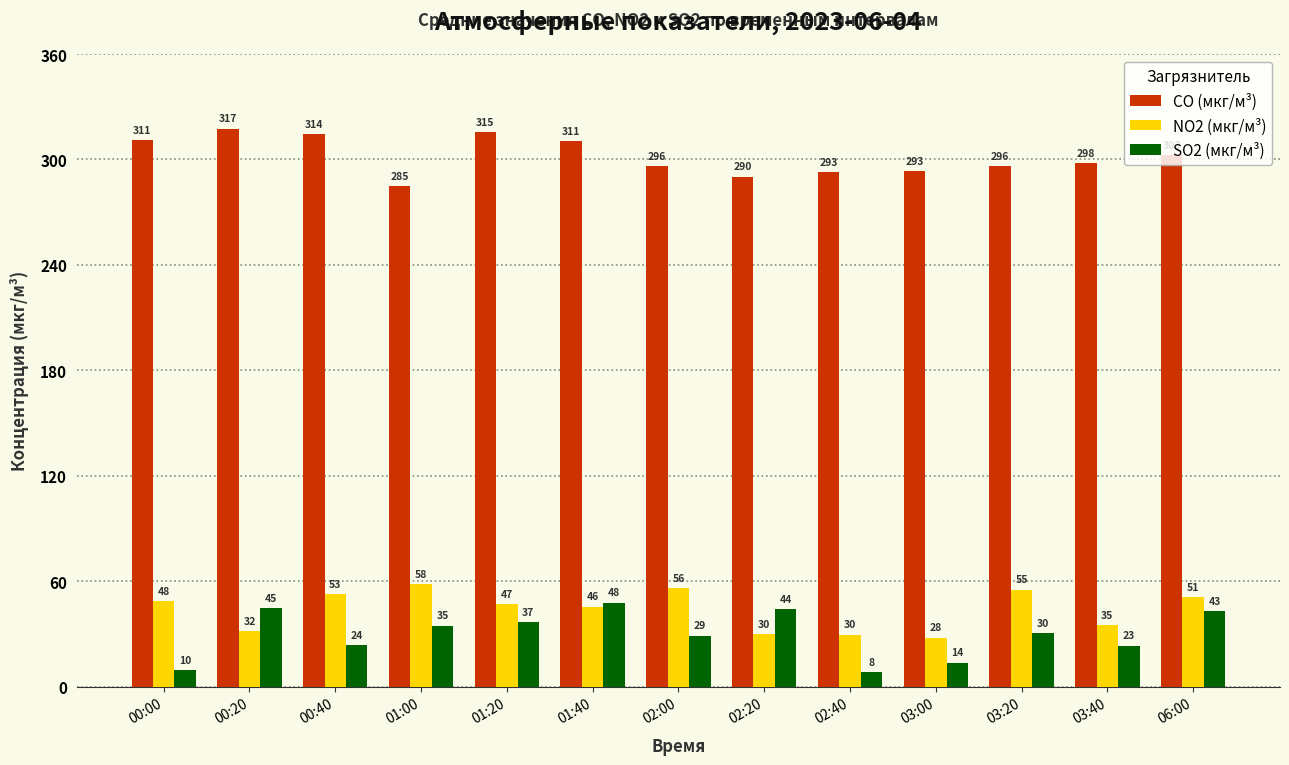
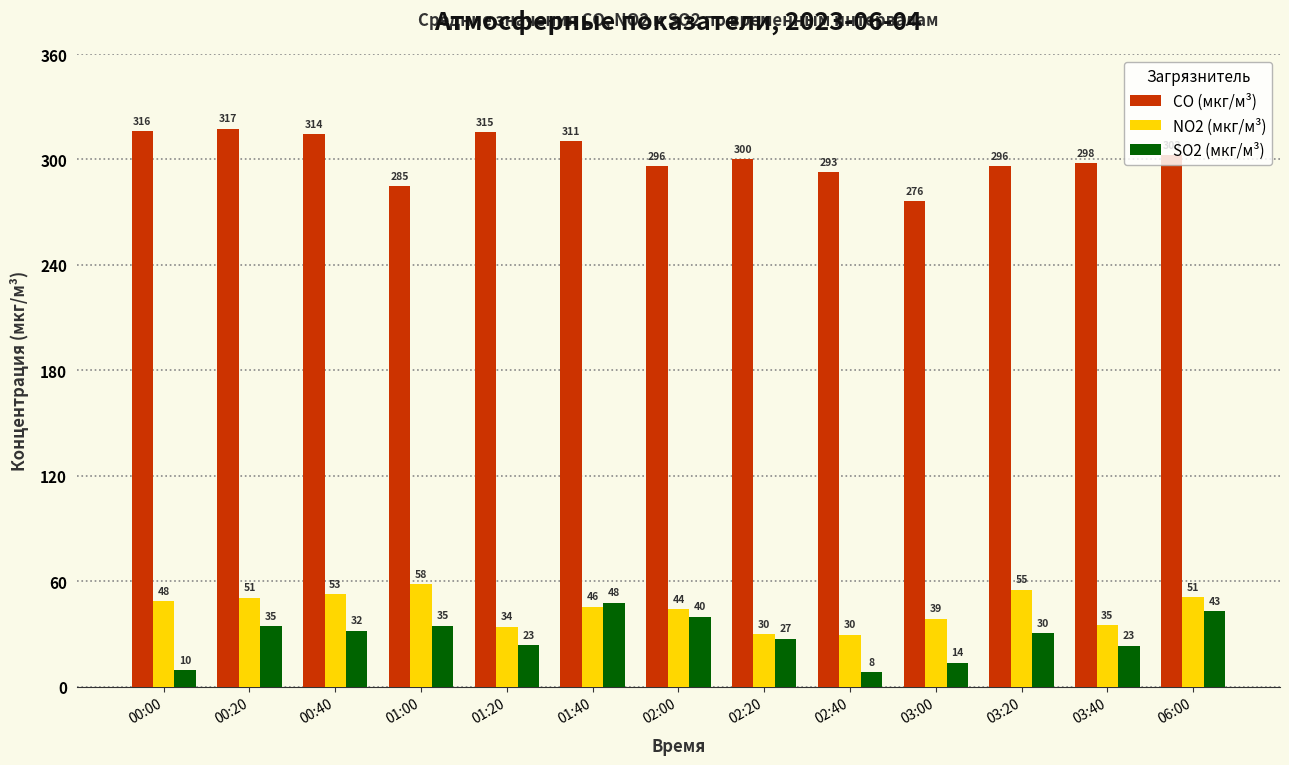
CO (мкг/м³), 00:00: 311 -> 316
NO2 (мкг/м³), 00:20: 32 -> 51
SO2 (мкг/м³), 00:20: 45 -> 35
SO2 (мкг/м³), 00:40: 24 -> 32
NO2 (мкг/м³), 01:20: 47 -> 34
SO2 (мкг/м³), 01:20: 37 -> 23
NO2 (мкг/м³), 02:00: 56 -> 44
SO2 (мкг/м³), 02:00: 29 -> 40
CO (мкг/м³), 02:20: 290 -> 300
SO2 (мкг/м³), 02:20: 44 -> 27
CO (мкг/м³), 03:00: 293 -> 276
NO2 (мкг/м³), 03:00: 28 -> 39
